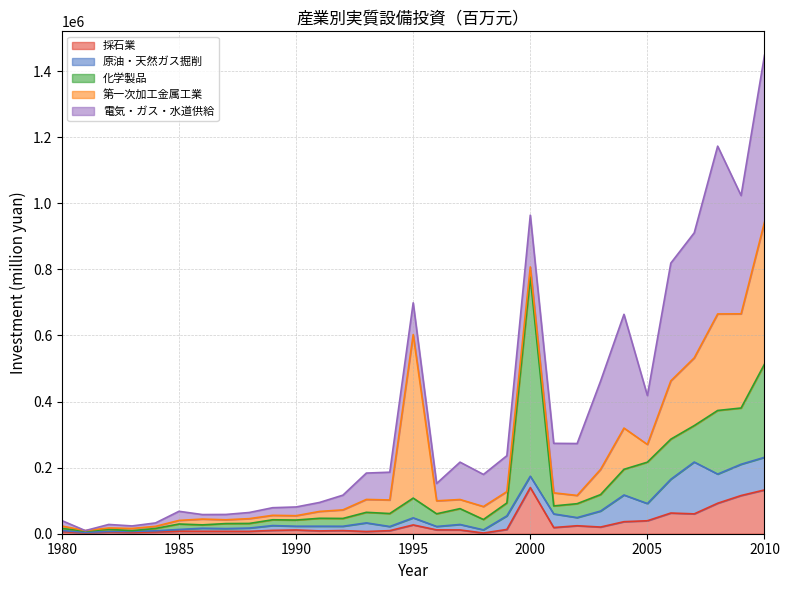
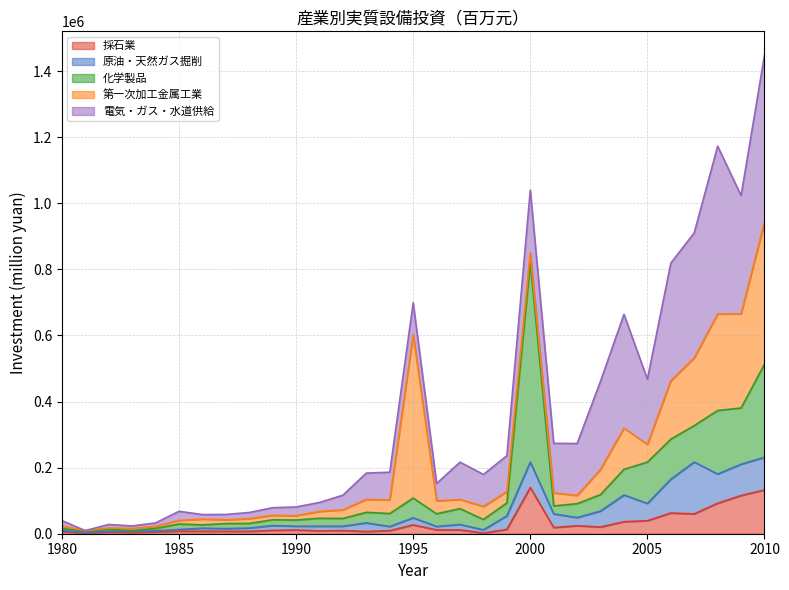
原油・天然ガス掘削, 2000: 30000 -> 80000
電気・ガス・水道供給, 2000: 160000 -> 190000
電気・ガス・水道供給, 2005: 150000 -> 200000
